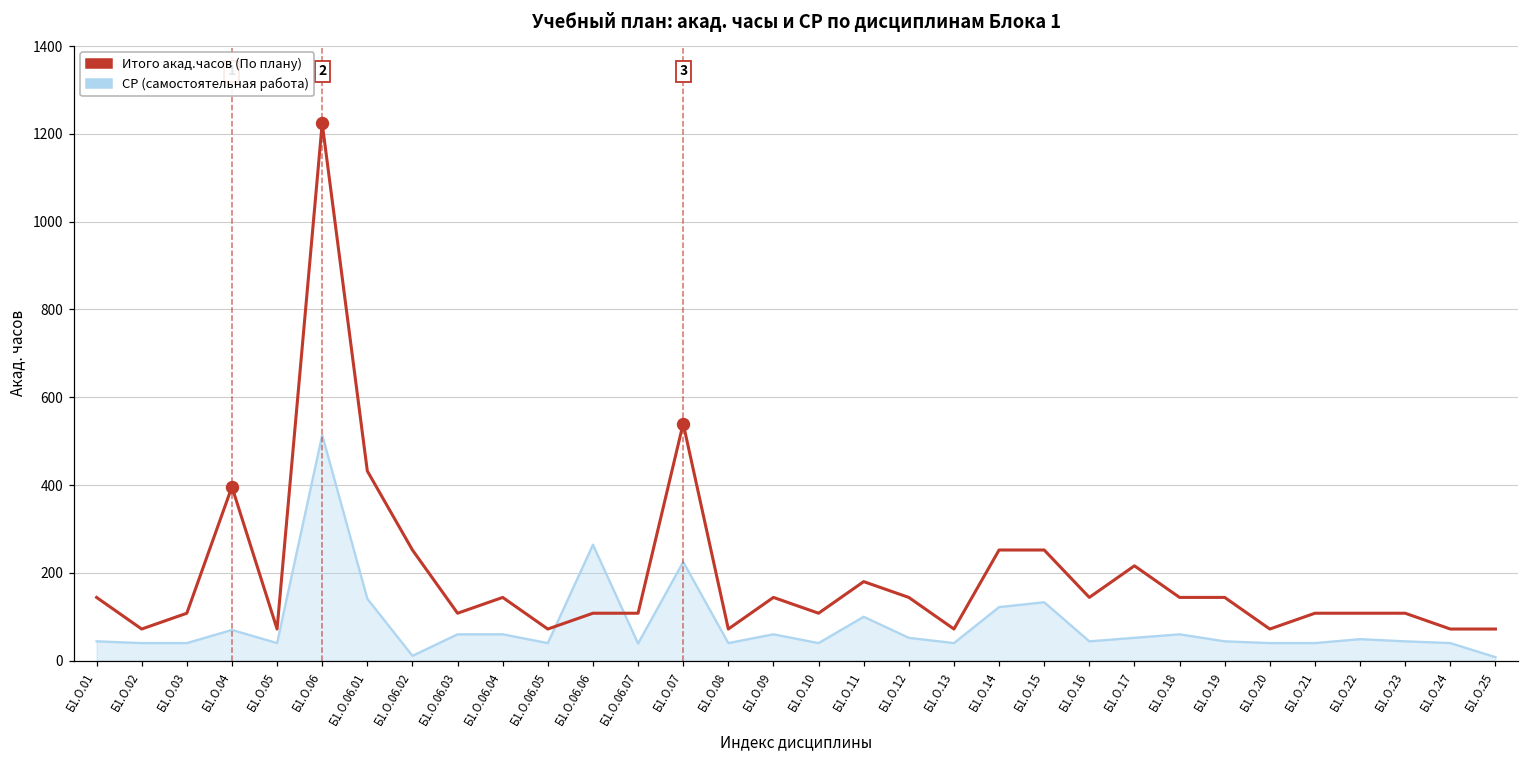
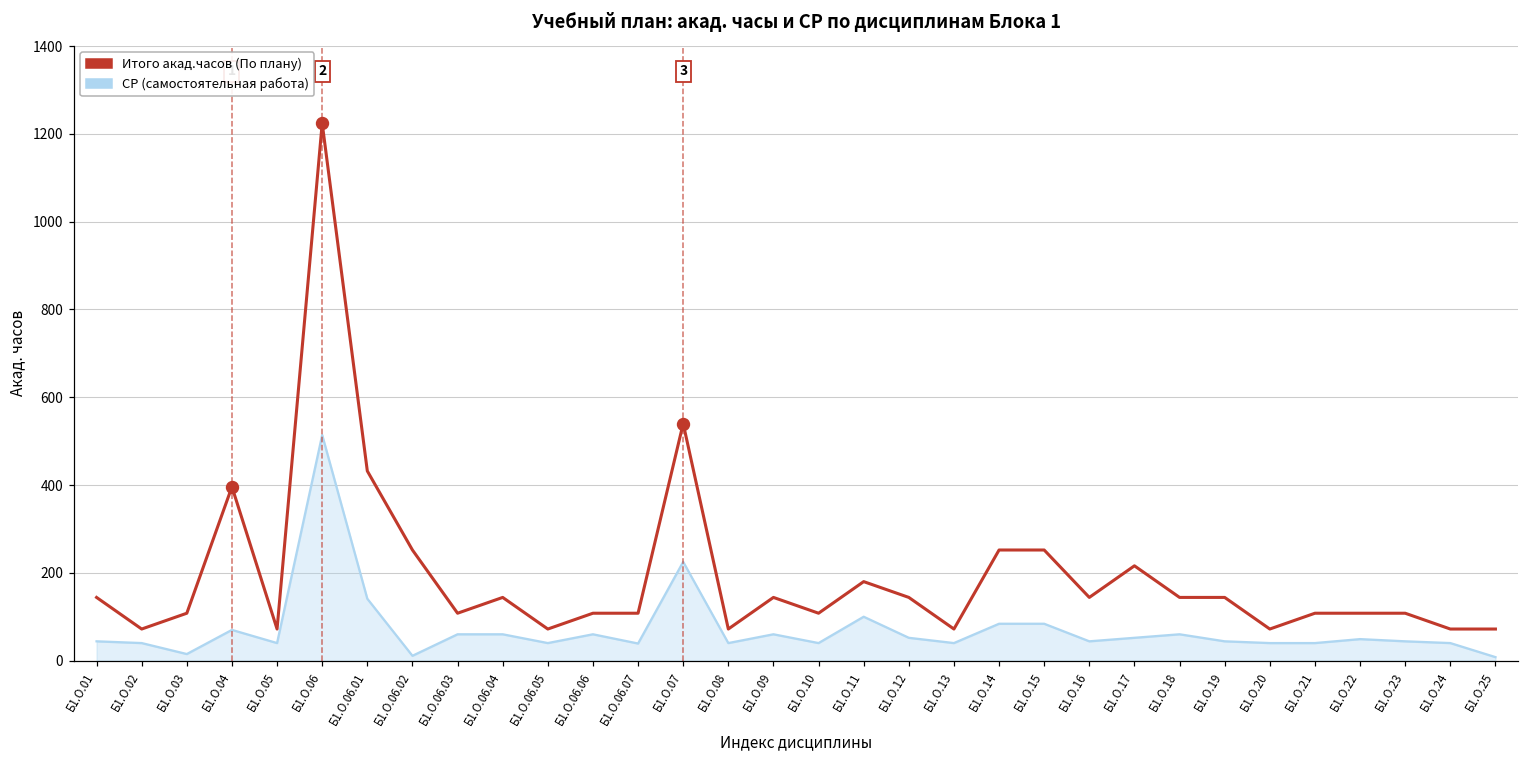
СР (самостоятельная работа), Б1.О.03: 40 -> 20
СР (самостоятельная работа), Б1.О.06.06: 260 -> 60
СР (самостоятельная работа), Б1.О.14: 120 -> 80
СР (самостоятельная работа), Б1.О.15: 130 -> 80
